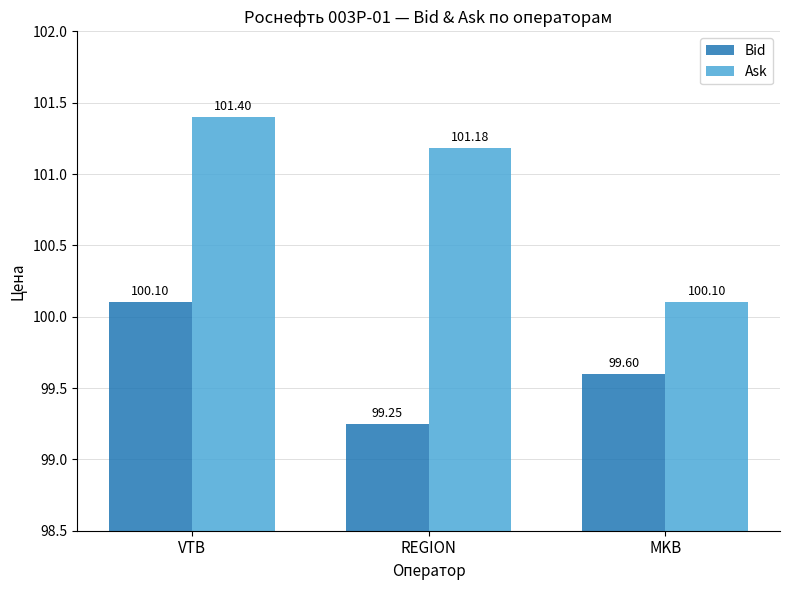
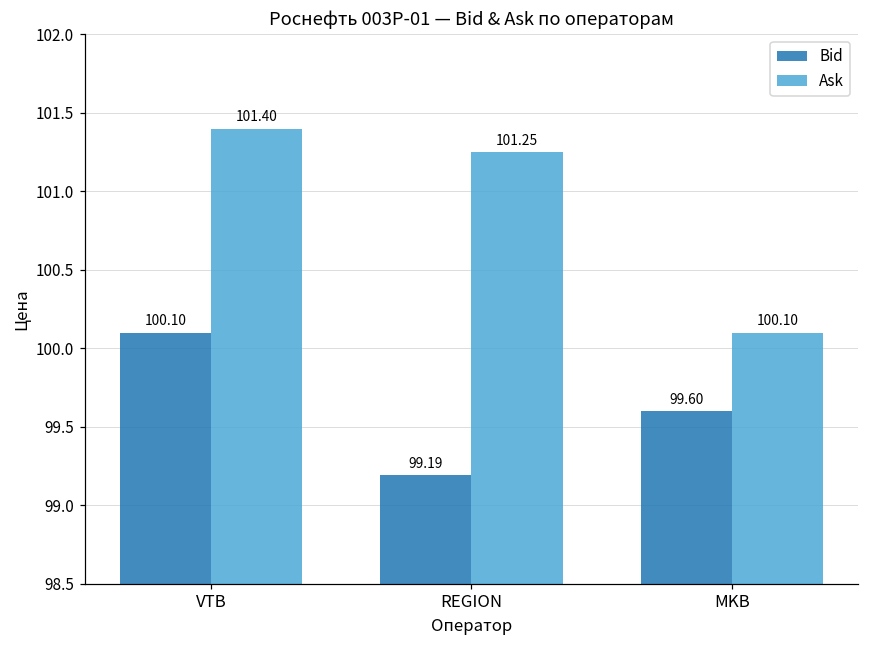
Bid, REGION: 99.25 -> 99.19
Ask, REGION: 101.18 -> 101.25
